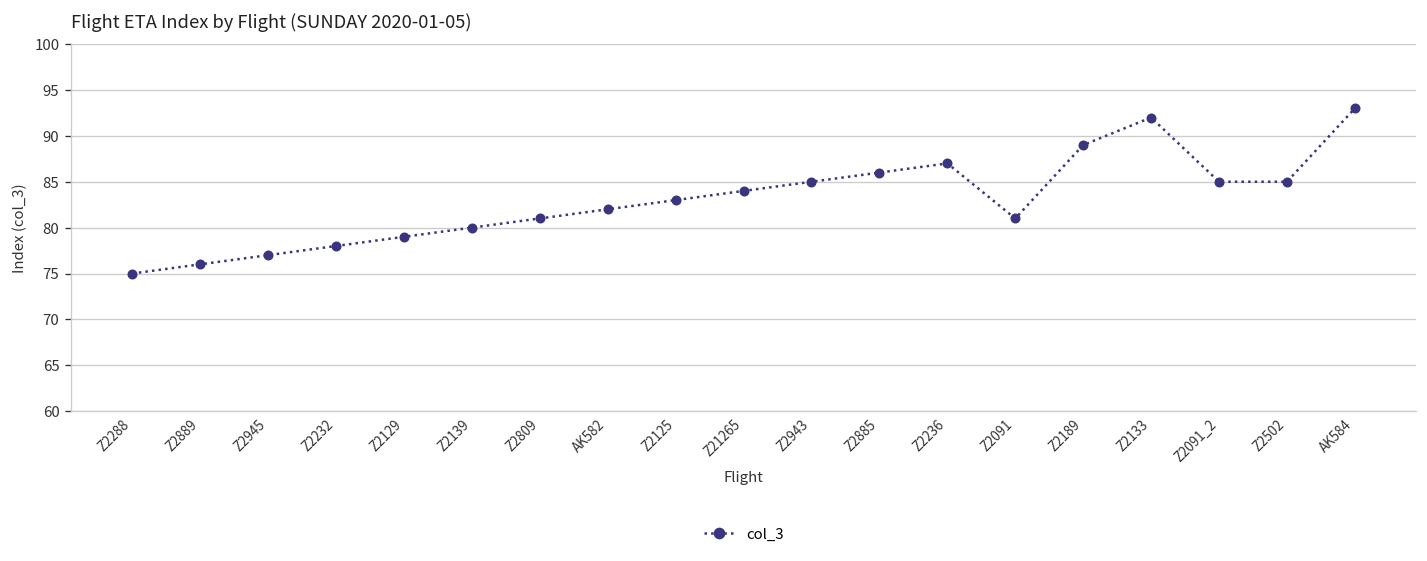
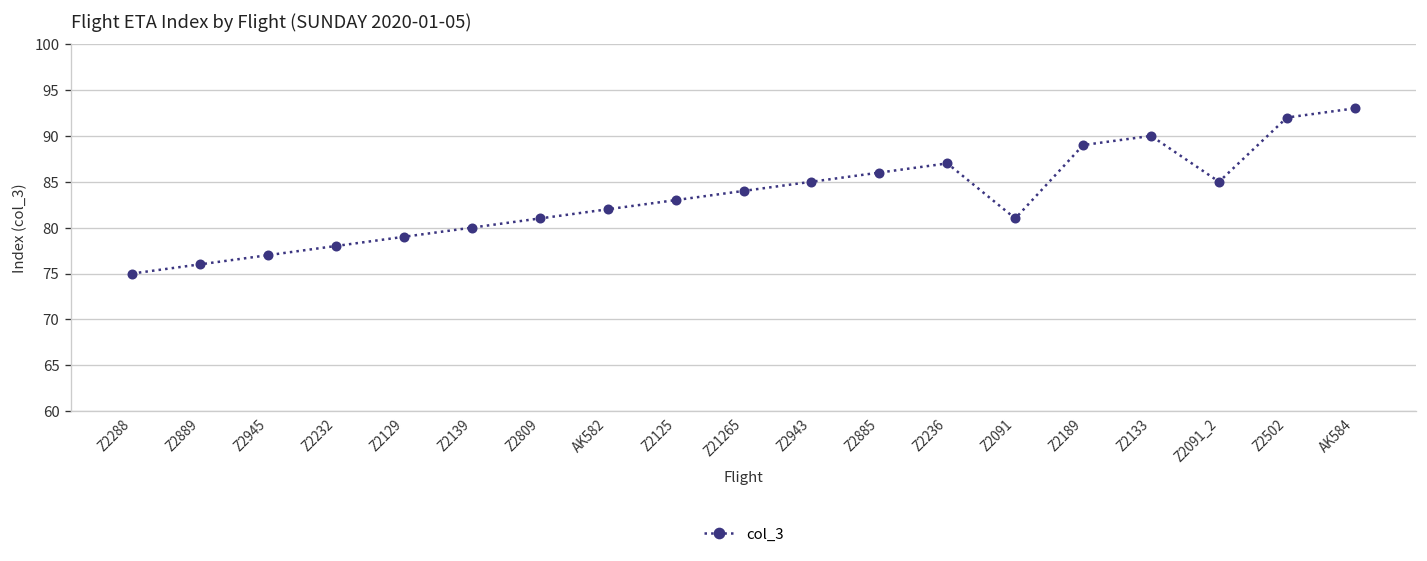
Z2133: 92 -> 90
Z2502: 85 -> 92
